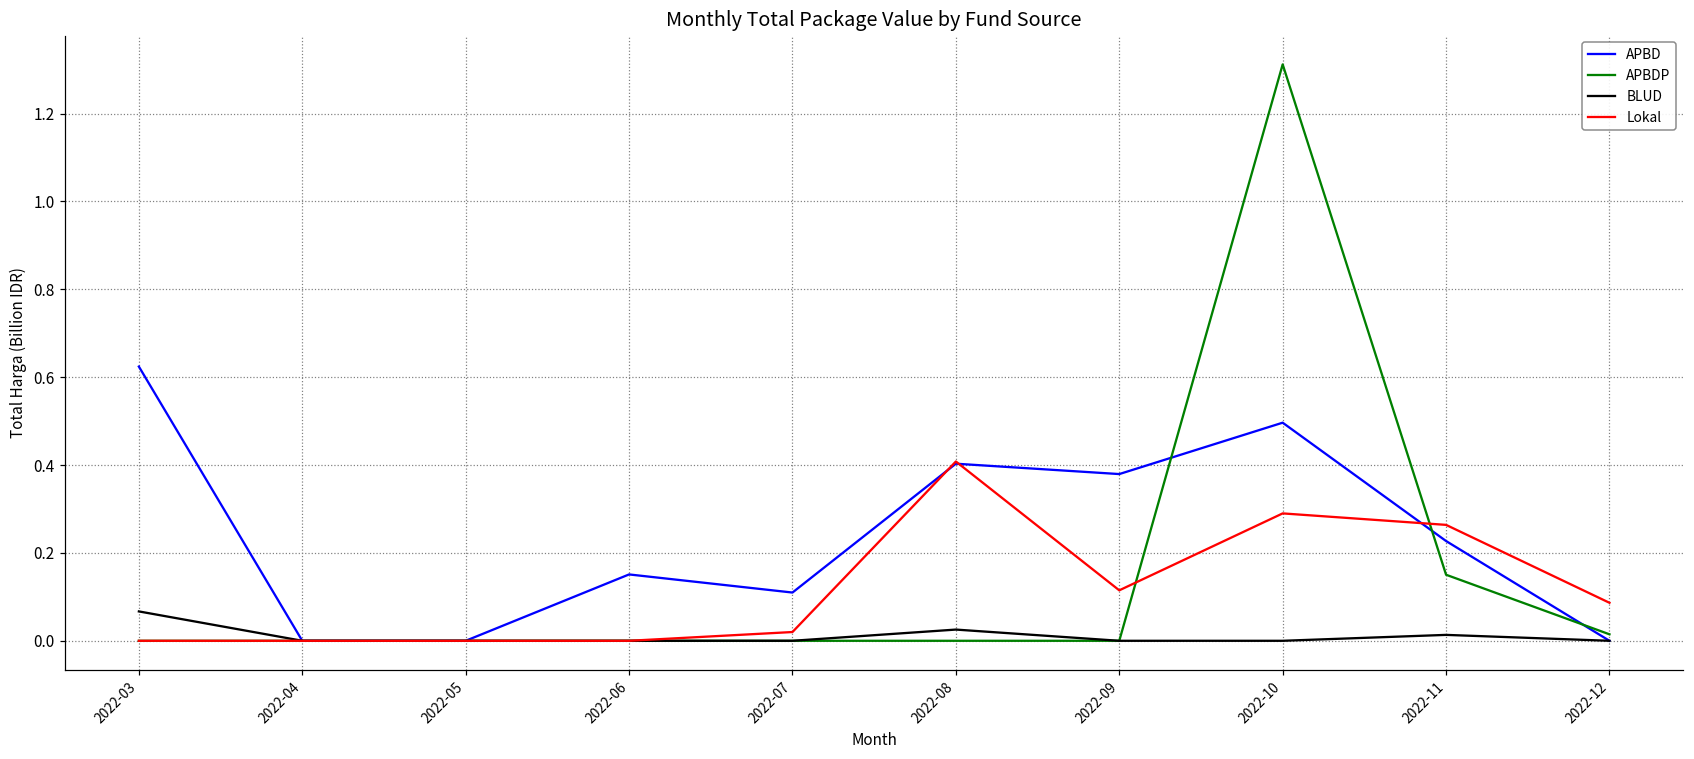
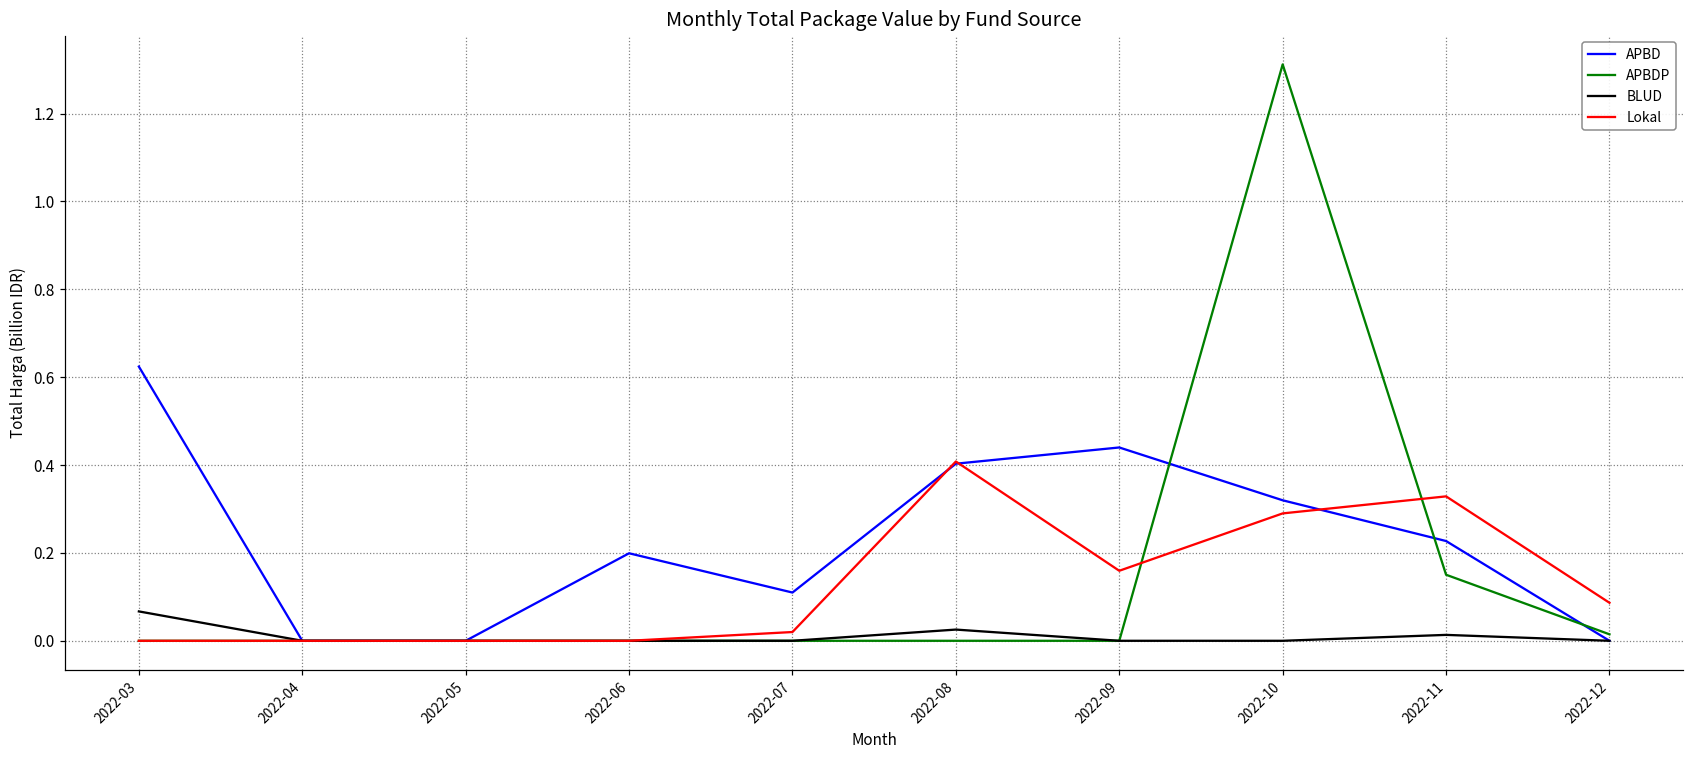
APBD, 2022-06: 0.15 -> 0.20
APBD, 2022-09: 0.38 -> 0.44
Lokal, 2022-09: 0.11 -> 0.16
APBD, 2022-10: 0.50 -> 0.32
Lokal, 2022-11: 0.26 -> 0.33
